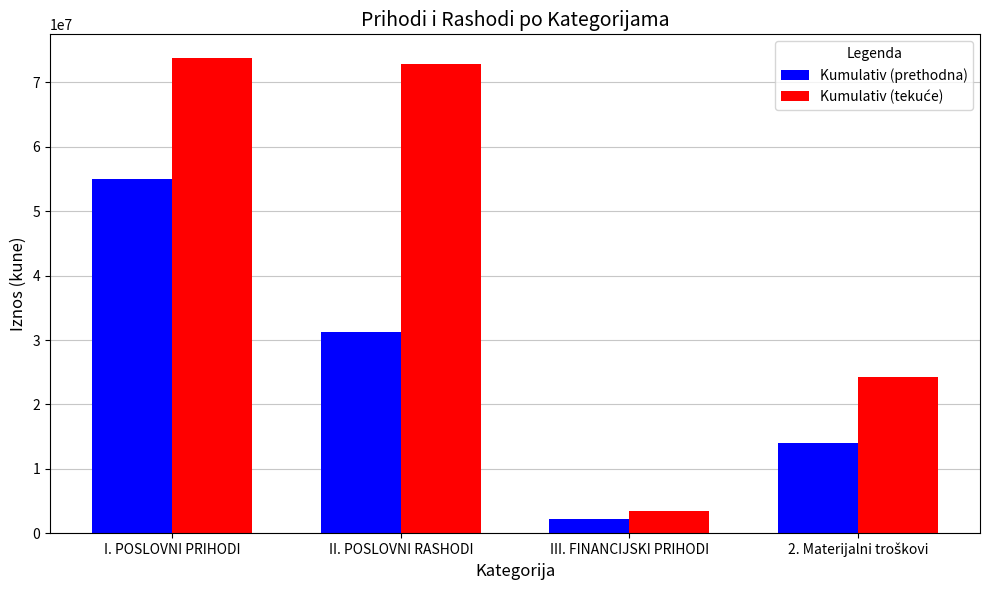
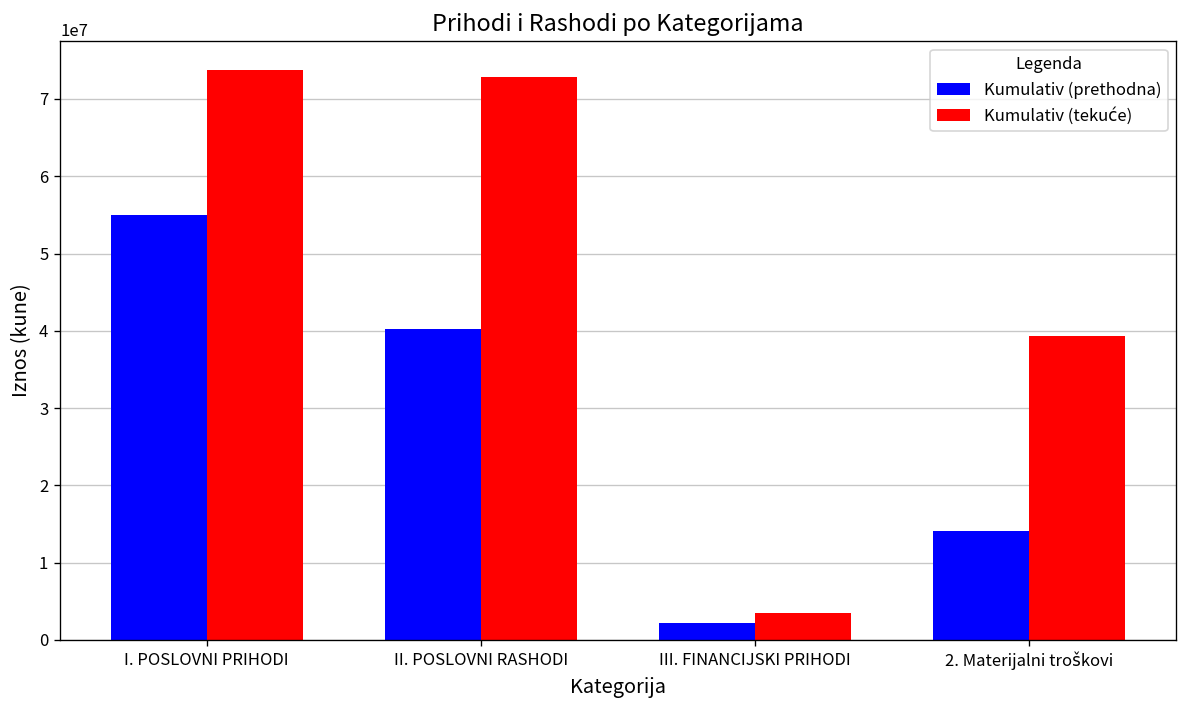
Kumulativ (prethodna), II. POSLOVNI RASHODI: 31000000 -> 40000000
Kumulativ (tekuće), 2. Materijalni troškovi: 24000000 -> 39000000
